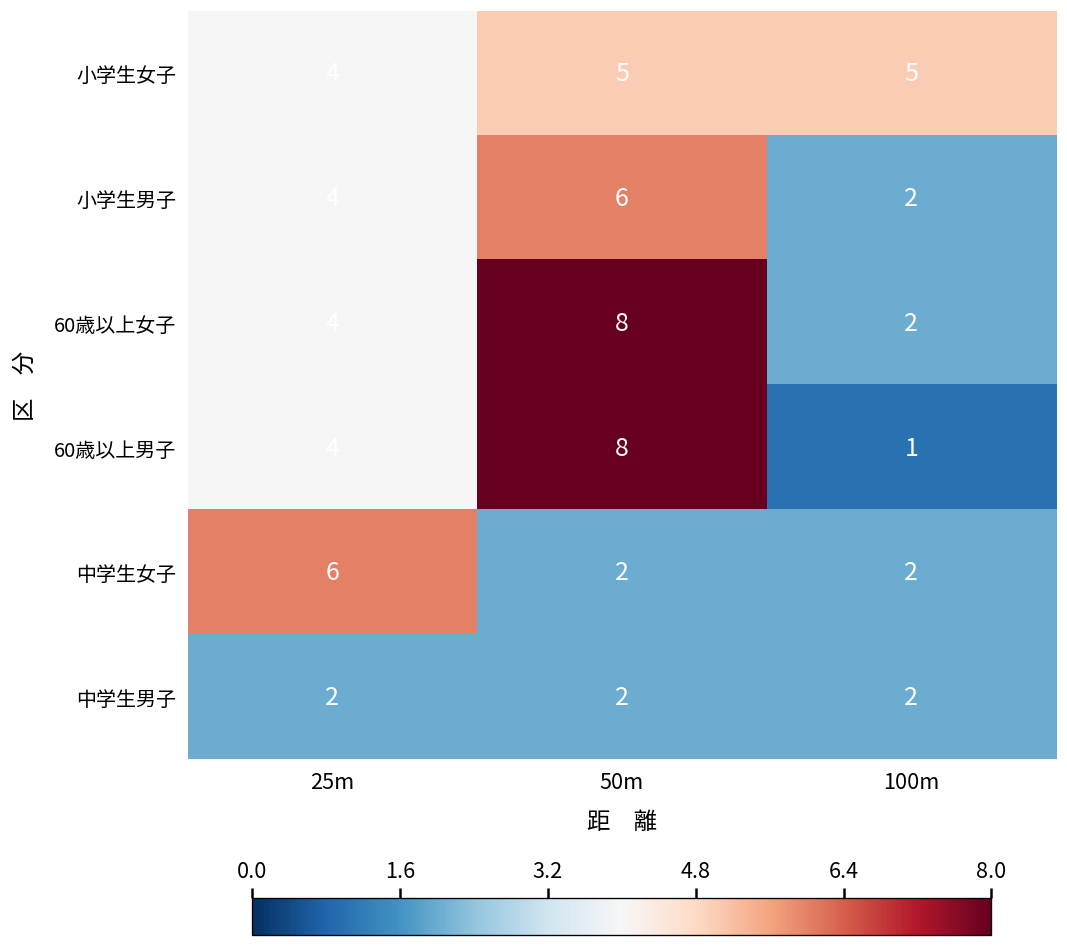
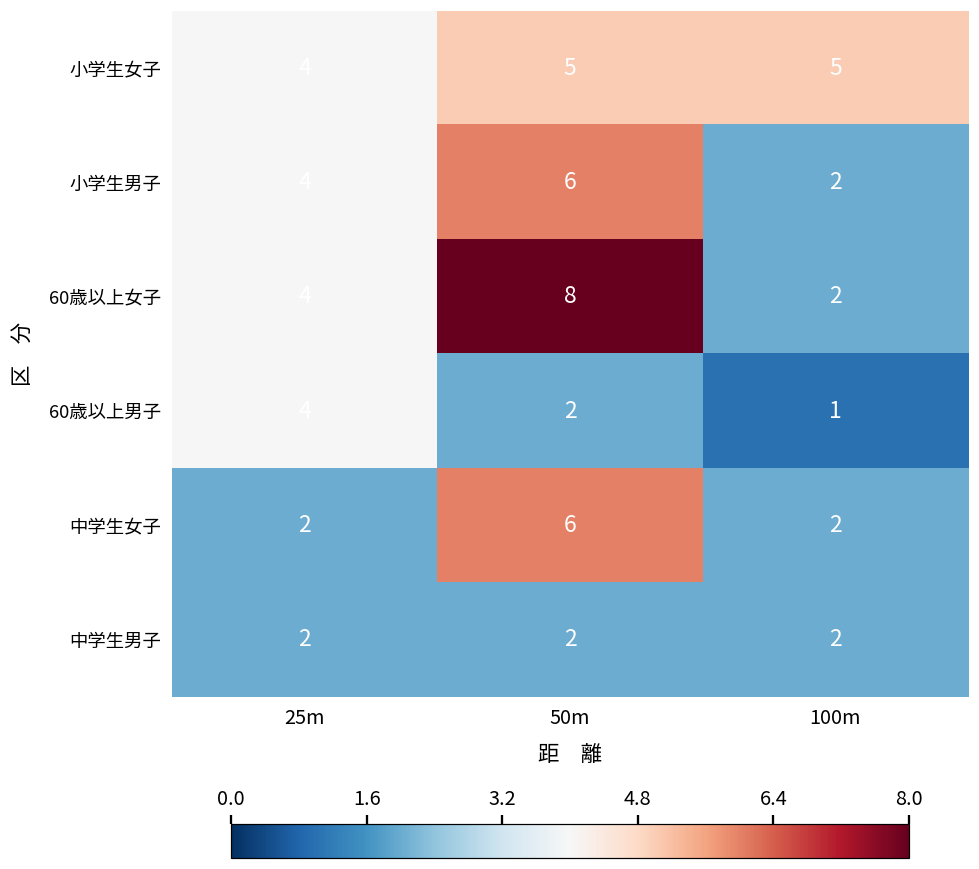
60歳以上男子, 50m: 8 -> 2
中学生女子, 25m: 6 -> 2
中学生女子, 50m: 2 -> 6
